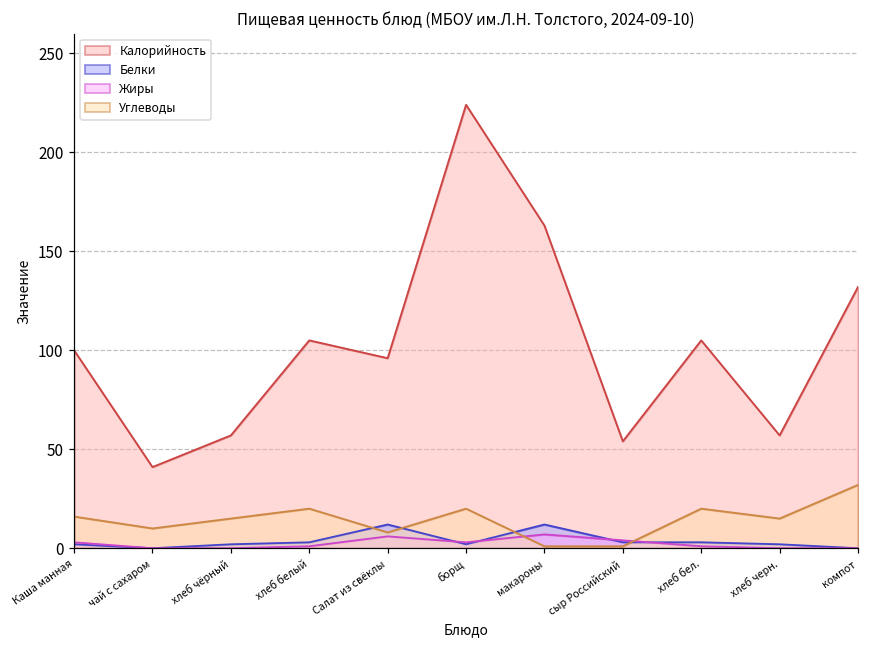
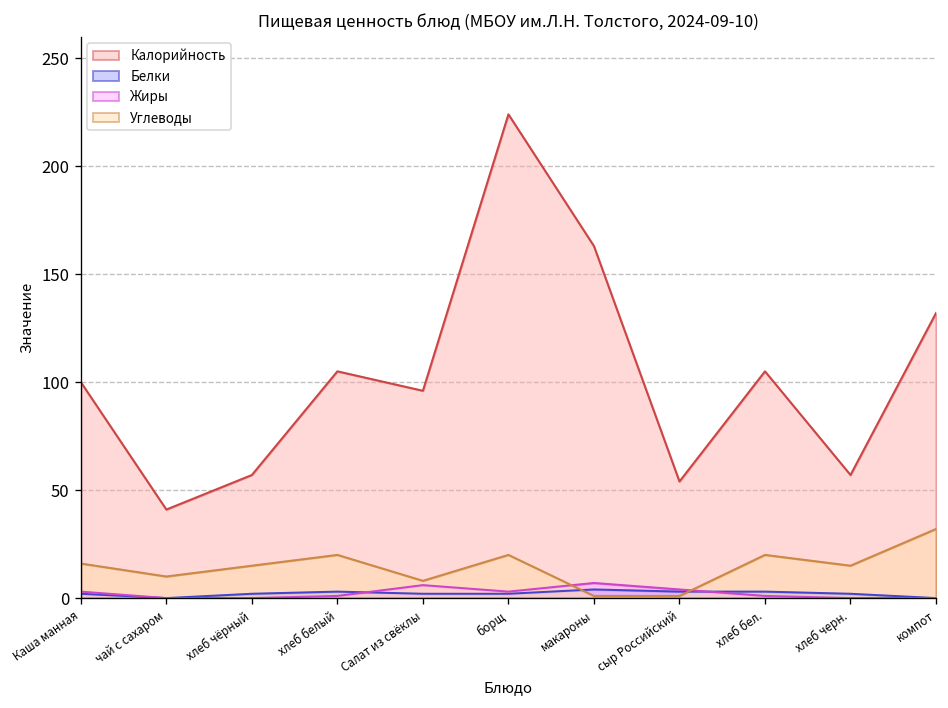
Белки, Салат из свёклы: 12 -> 2
Белки, макароны: 12 -> 4
